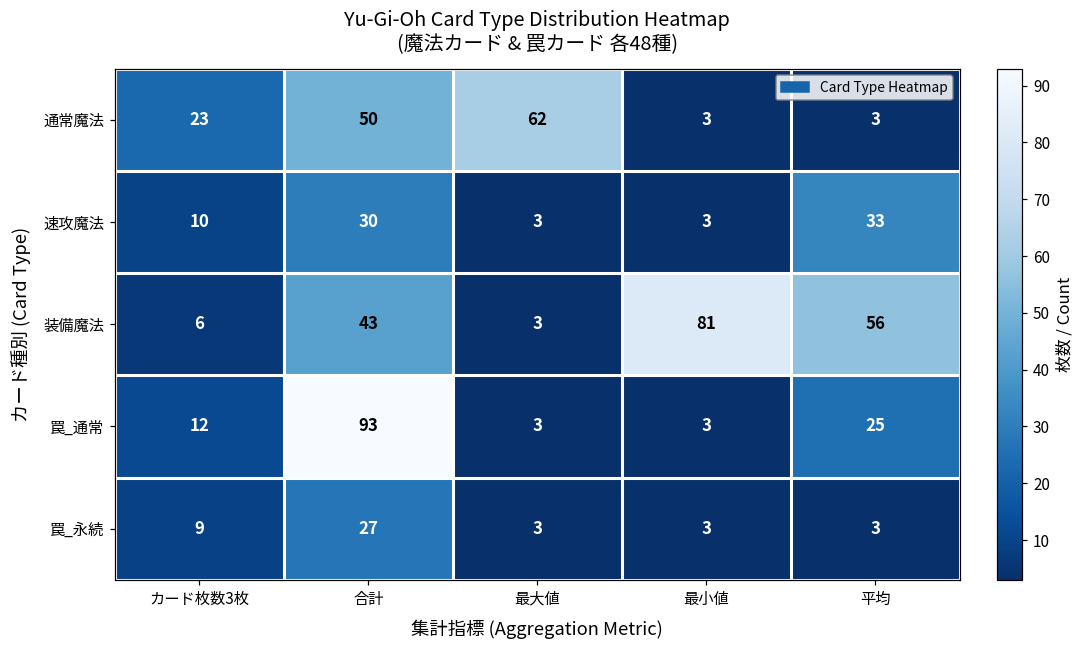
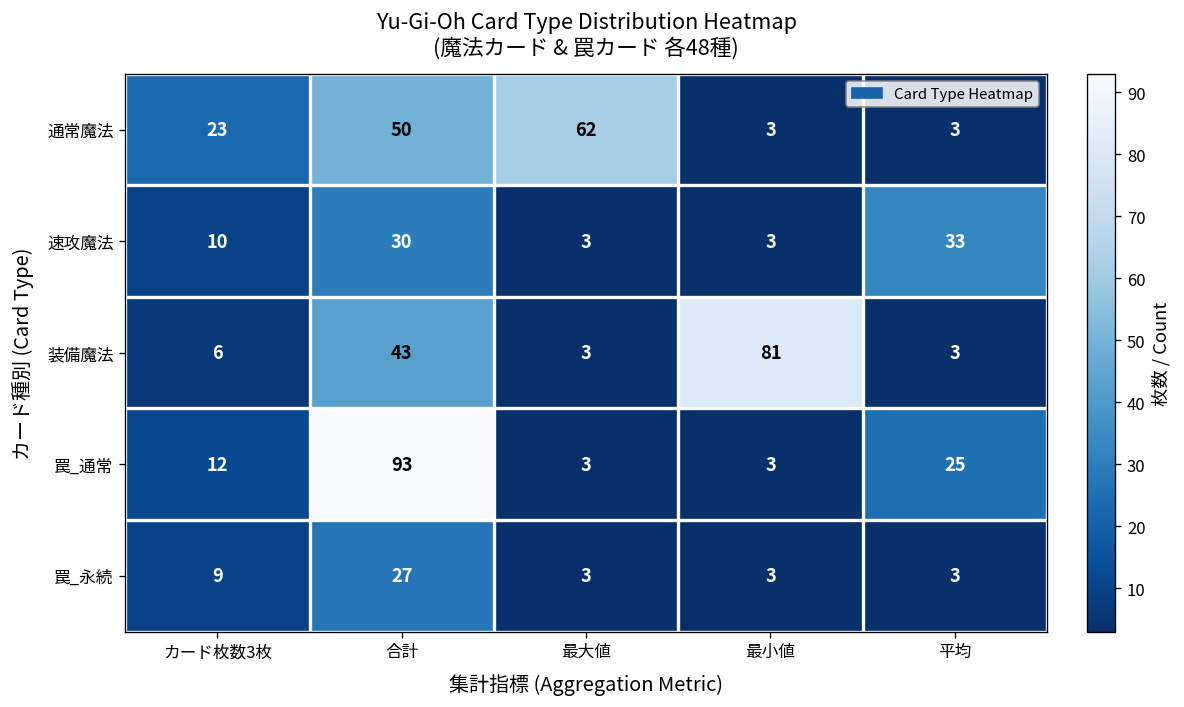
装備魔法, 平均: 56 -> 3
